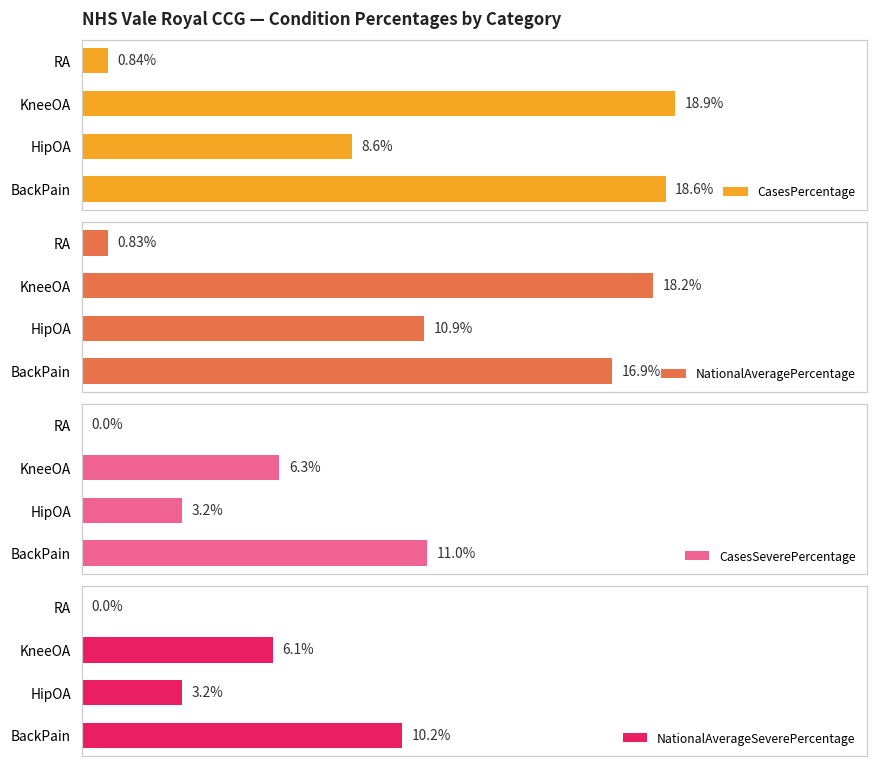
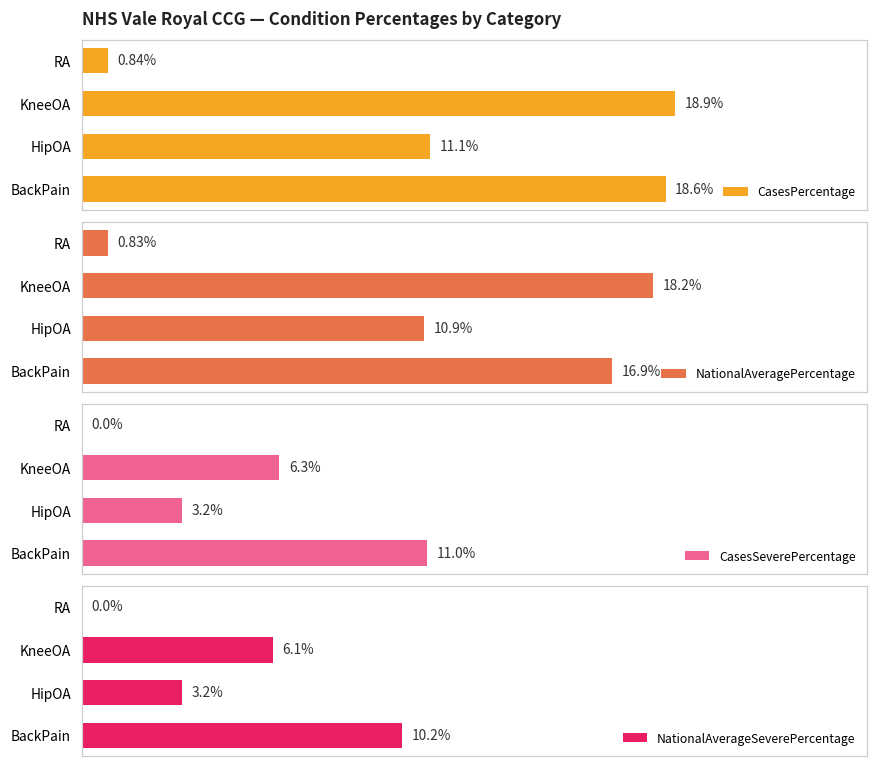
NHS Vale Royal CCG — Condition Percentages by Category, HipOA: 8.6% -> 11.1%
